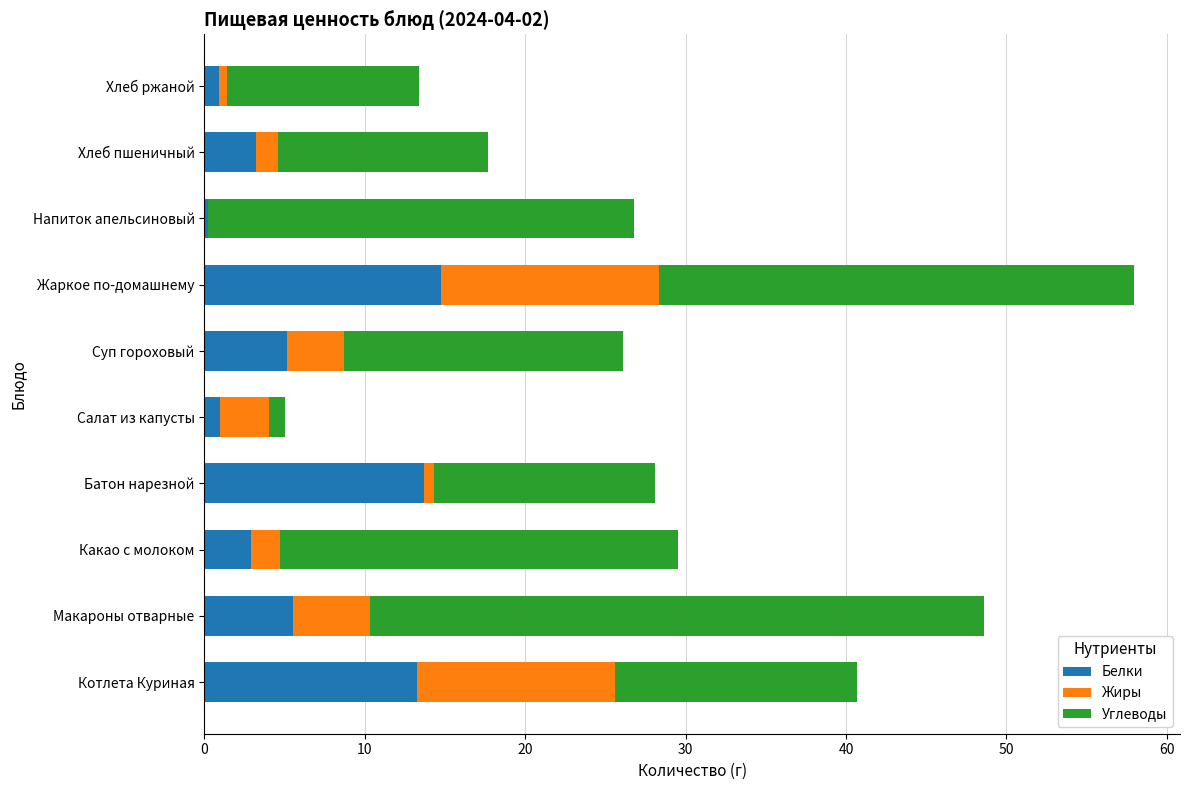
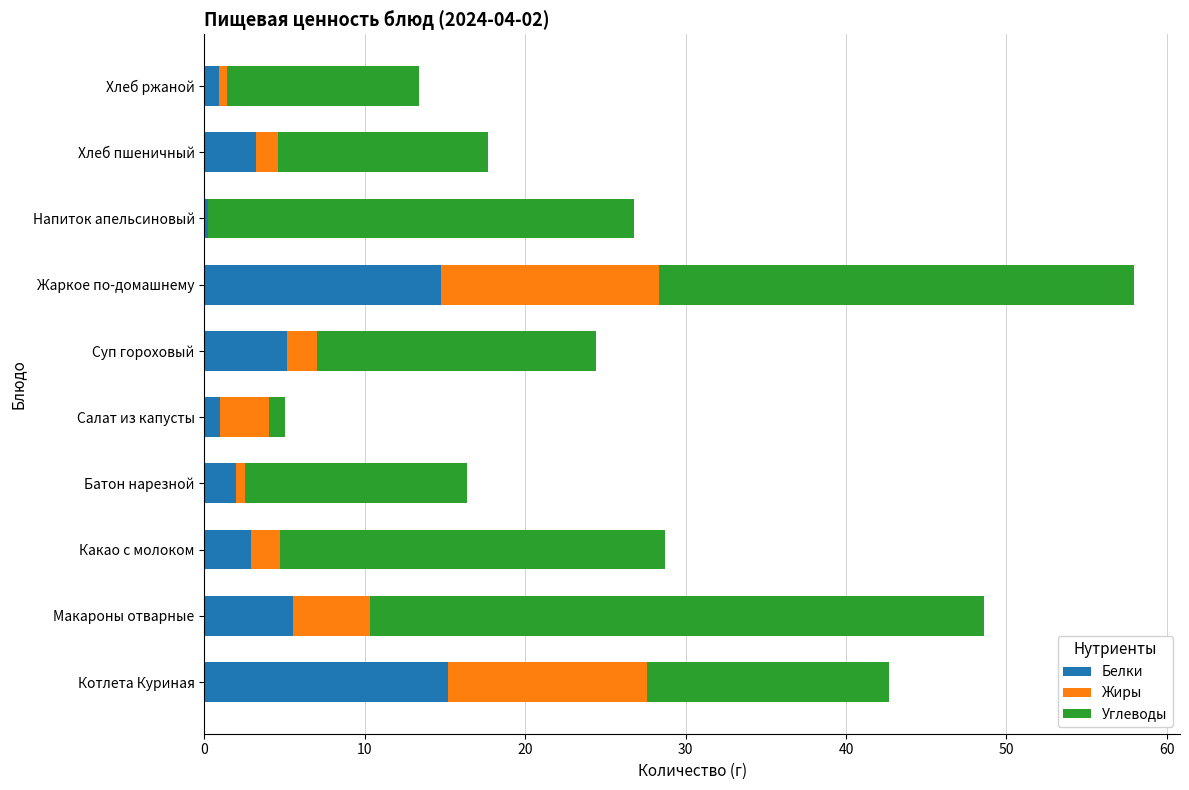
Жиры, Суп гороховый: 3.6 -> 1.9
Белки, Батон нарезной: 13.7 -> 2.0
Углеводы, Какао с молоком: 24.8 -> 24.0
Белки, Котлета Куриная: 13.2 -> 15.2
